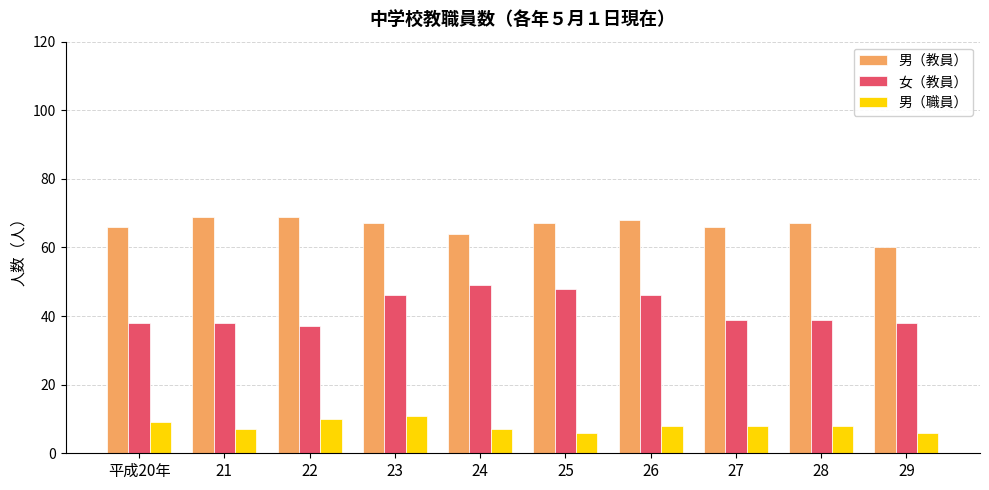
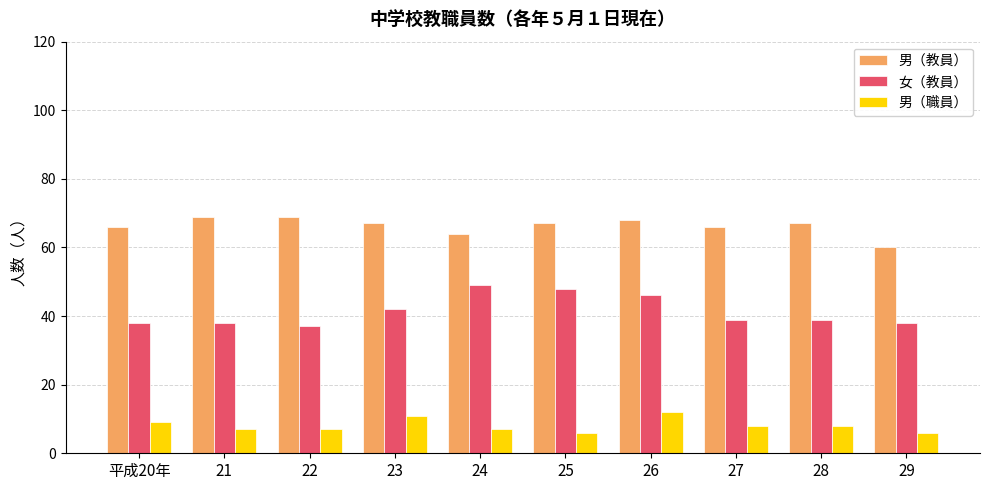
男（職員）, 22: 10 -> 7
女（教員）, 23: 46 -> 42
男（職員）, 26: 8 -> 12
